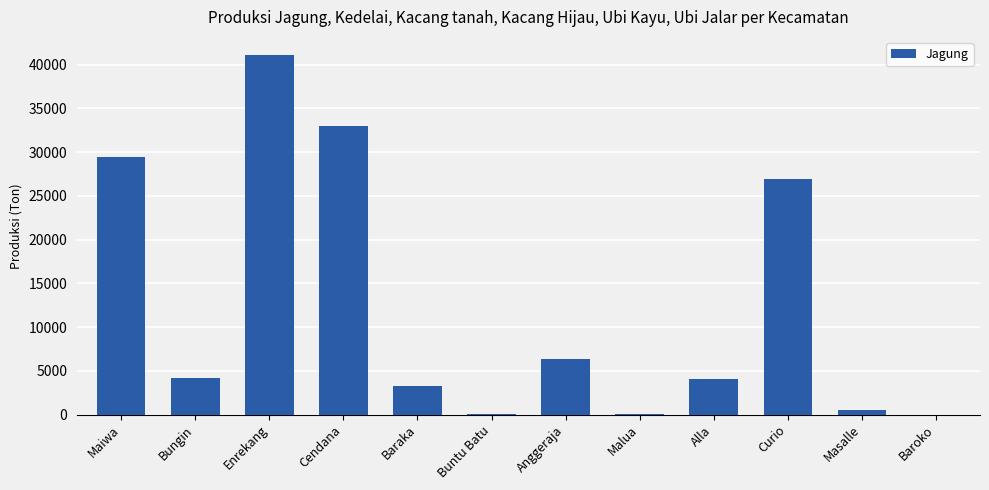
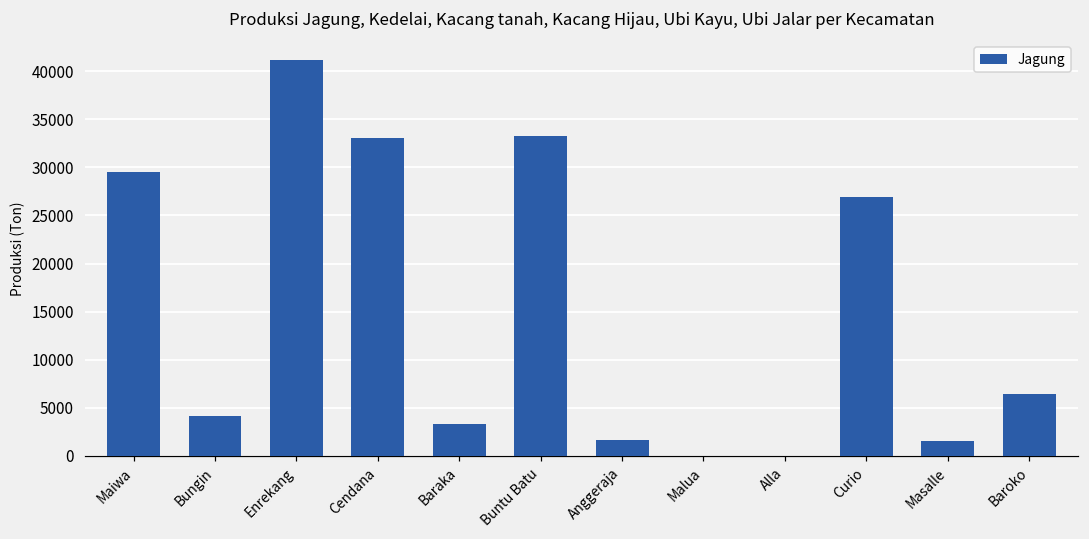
Buntu Batu: 0 -> 33000
Anggeraja: 6000 -> 2000
Alla: 4000 -> 0
Masalle: 0 -> 2000
Baroko: 0 -> 6000
